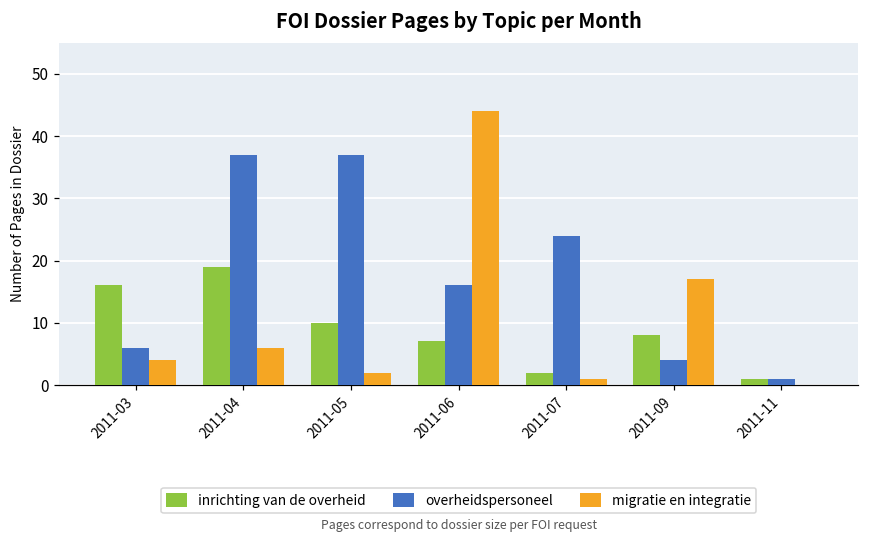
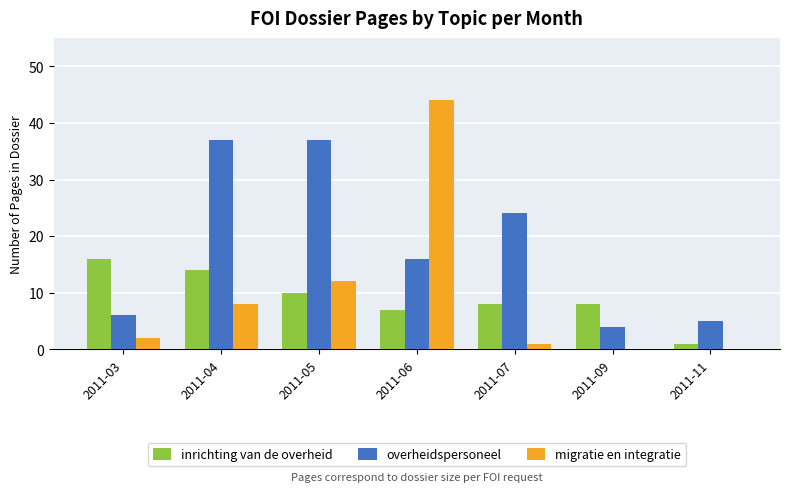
migratie en integratie, 2011-03: 4 -> 2
inrichting van de overheid, 2011-04: 19 -> 14
migratie en integratie, 2011-04: 6 -> 8
migratie en integratie, 2011-05: 2 -> 12
inrichting van de overheid, 2011-07: 2 -> 8
migratie en integratie, 2011-09: 17 -> 0
overheidspersoneel, 2011-11: 1 -> 5
